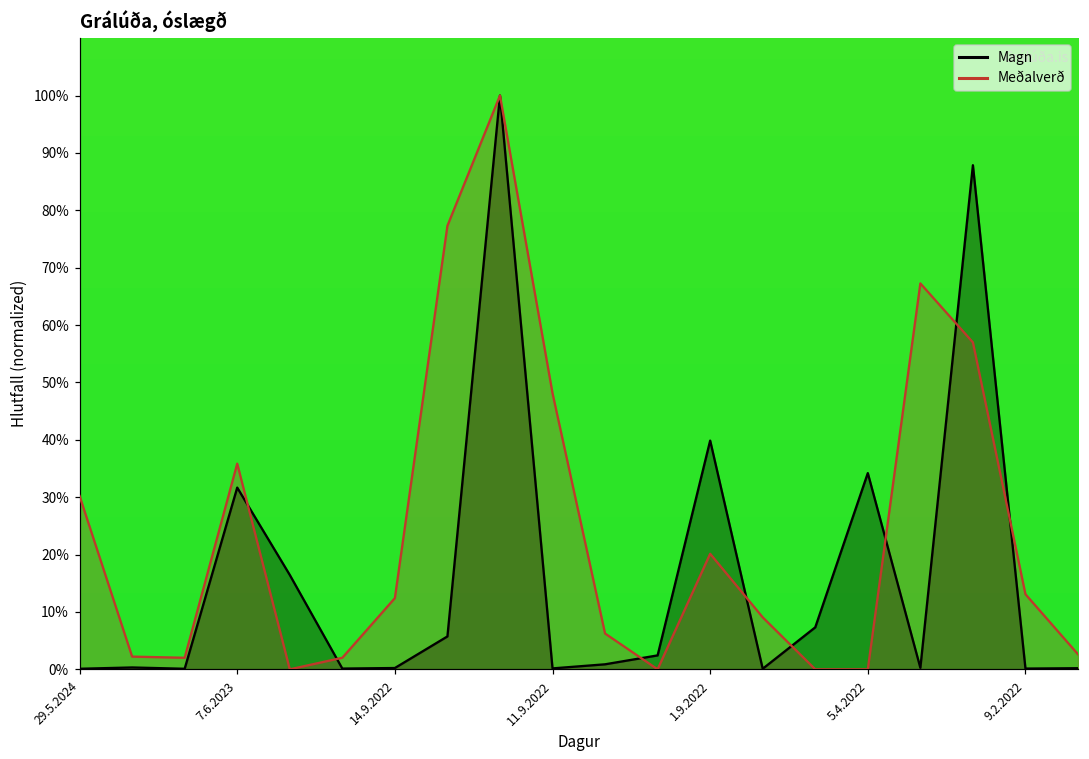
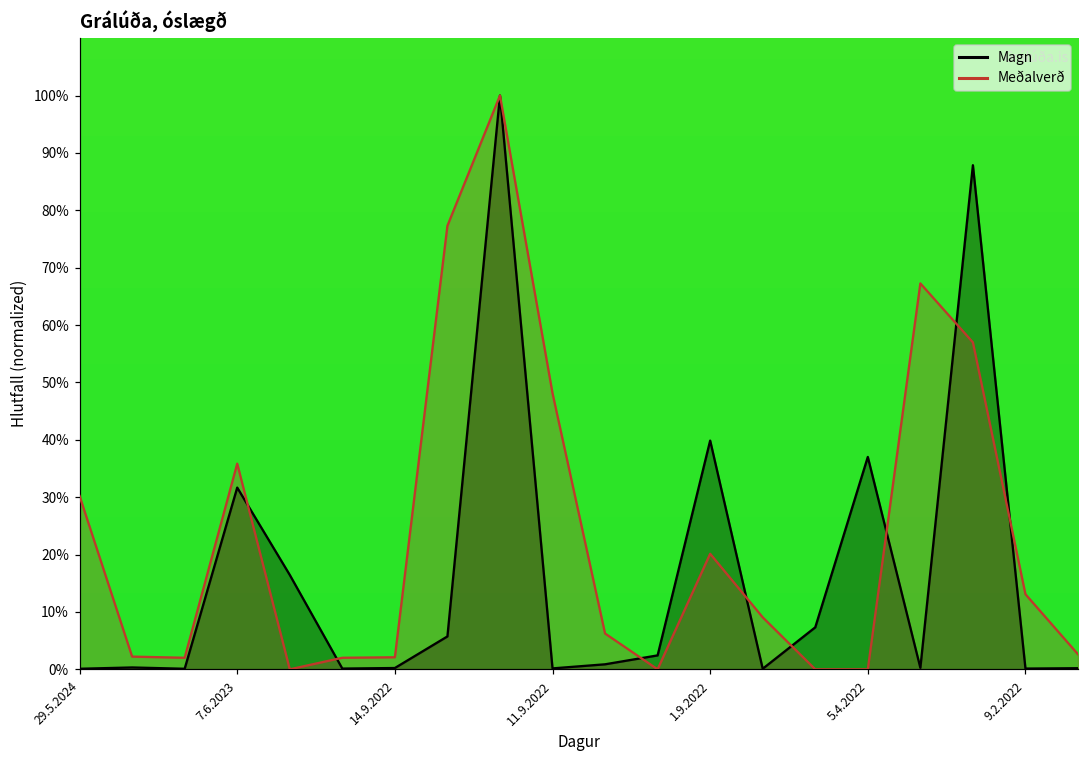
Meðalverð, 14.9.2022: 12% -> 2%
Magn, 5.4.2022: 34% -> 37%
